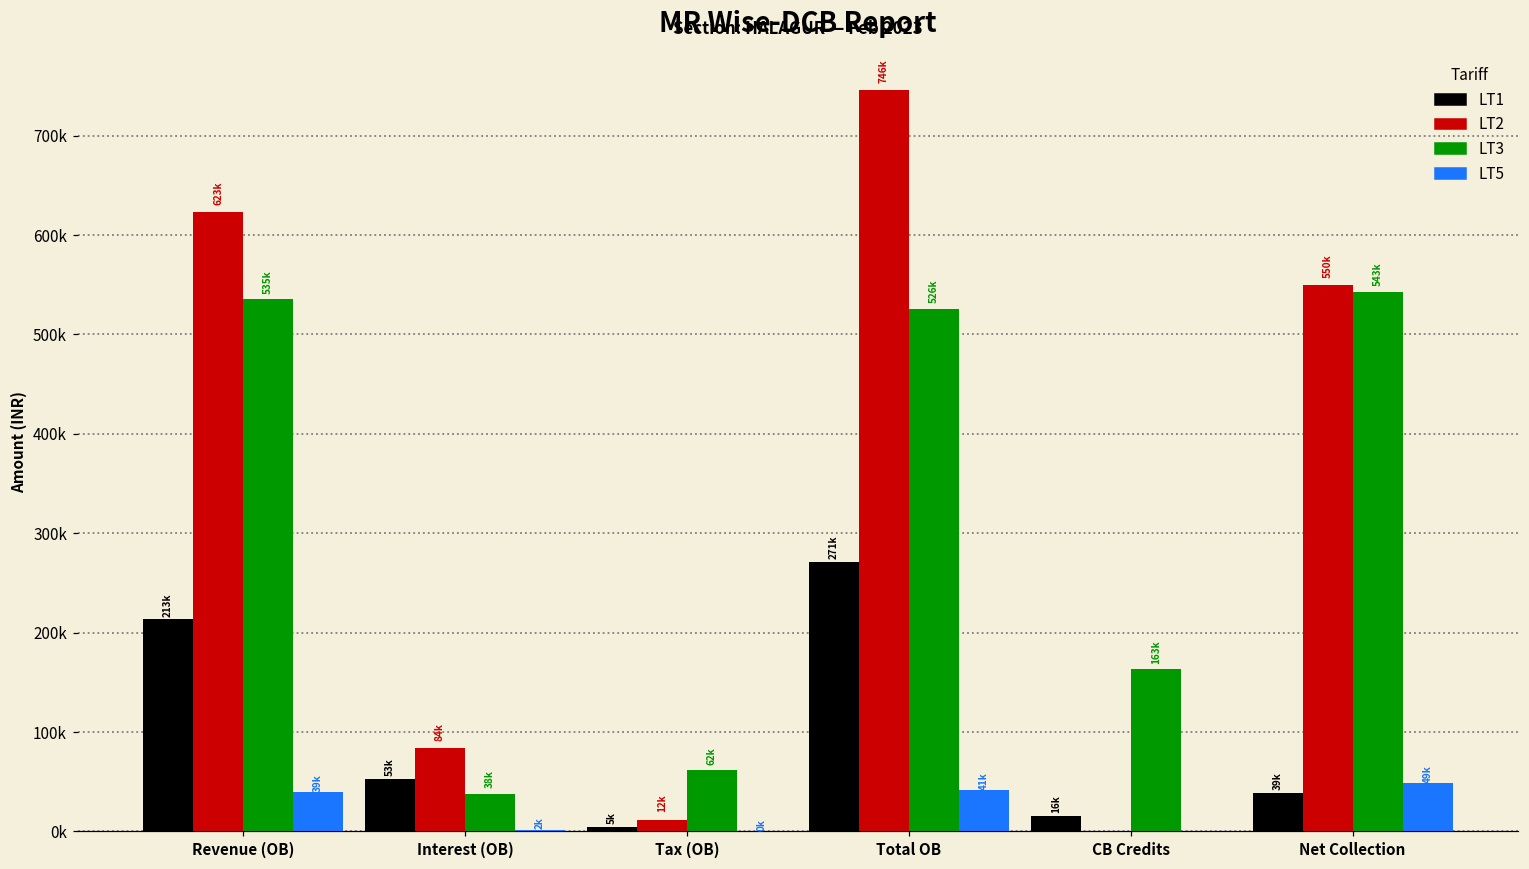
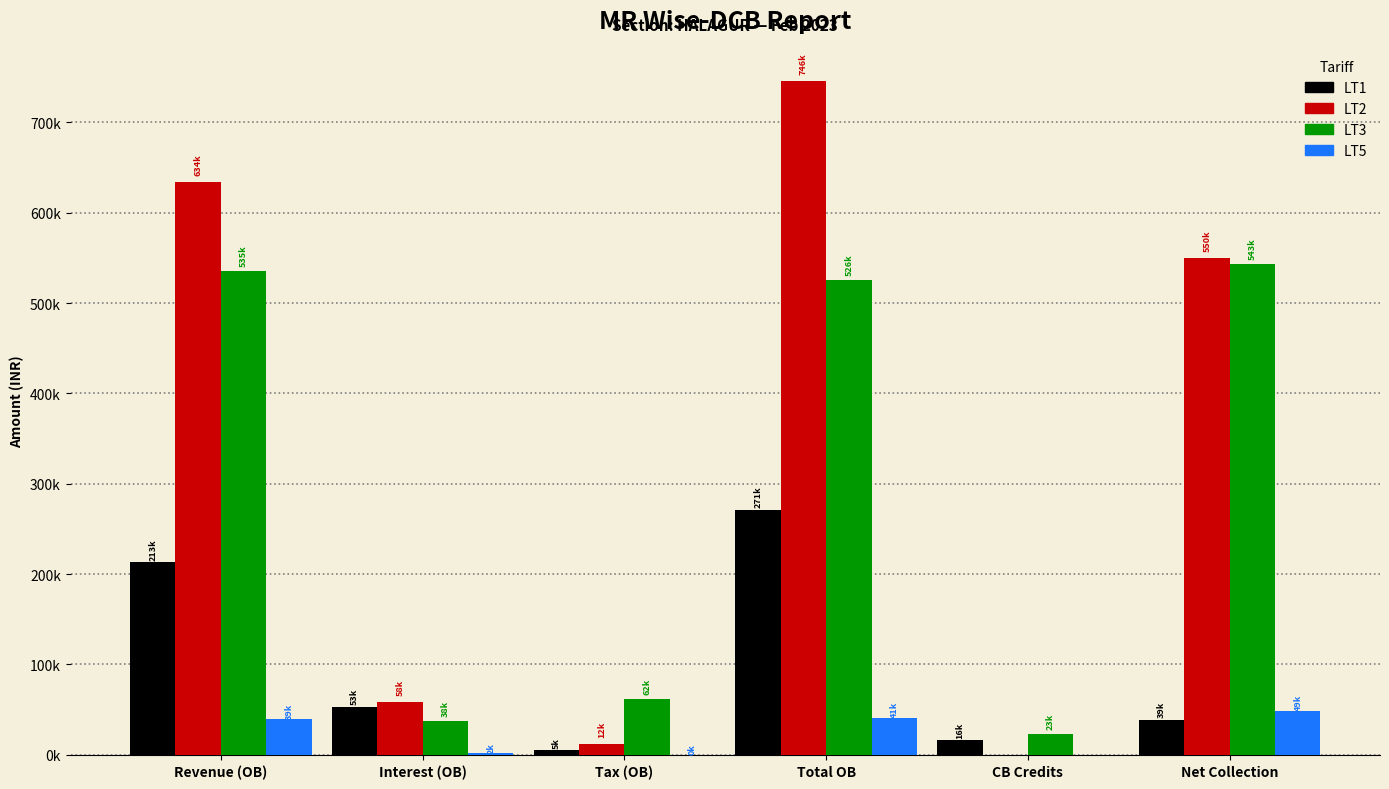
LT2, Revenue (OB): 623k -> 634k
LT2, Interest (OB): 84k -> 58k
LT3, CB Credits: 163k -> 23k
